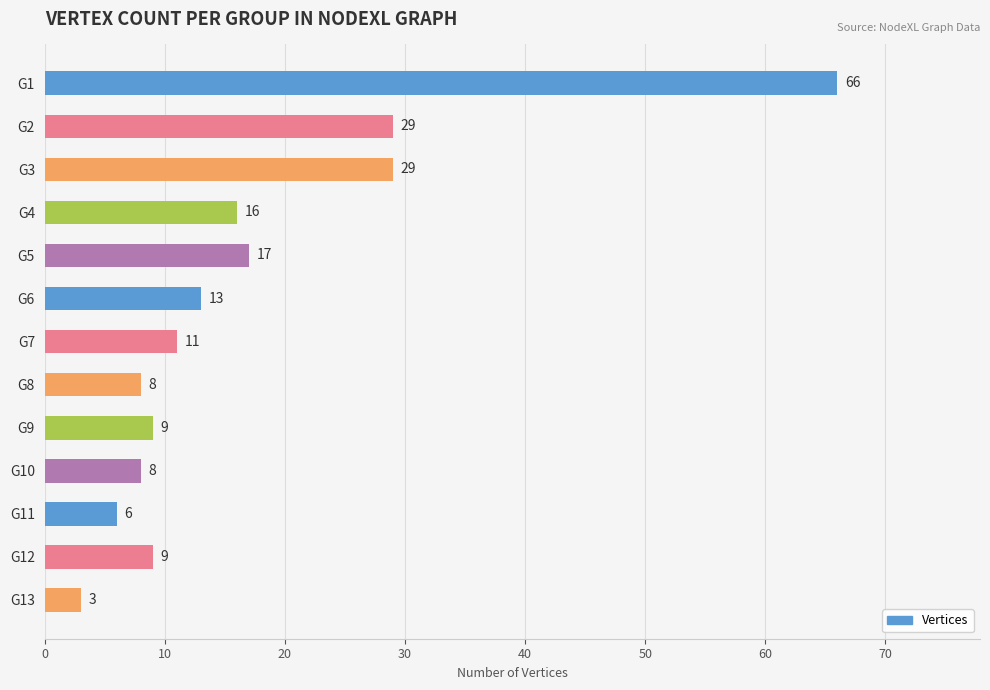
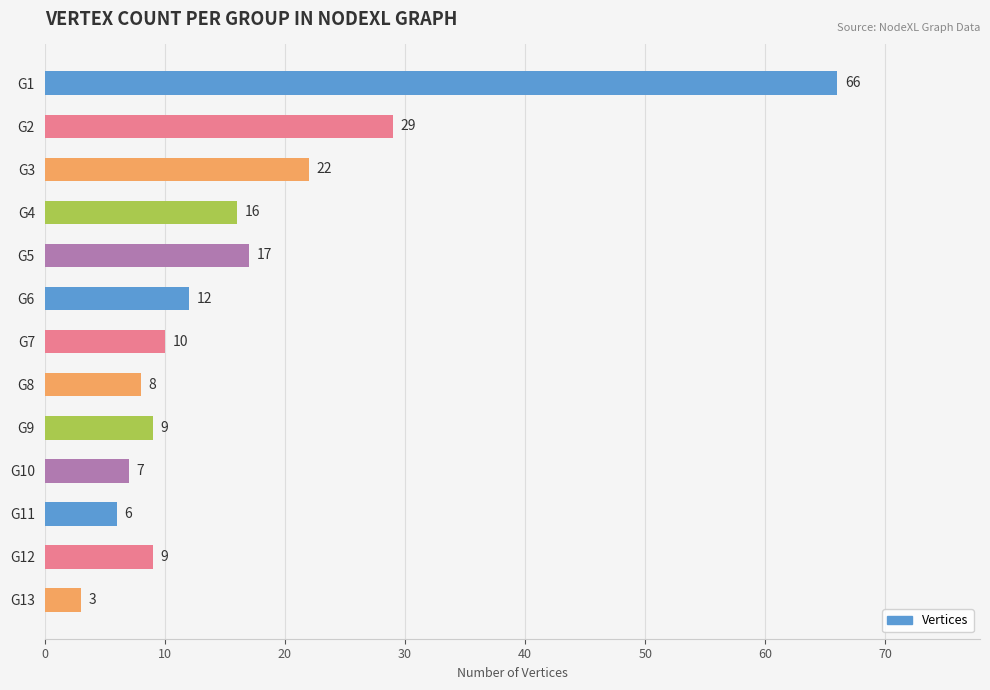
G3: 29 -> 22
G6: 13 -> 12
G7: 11 -> 10
G10: 8 -> 7
